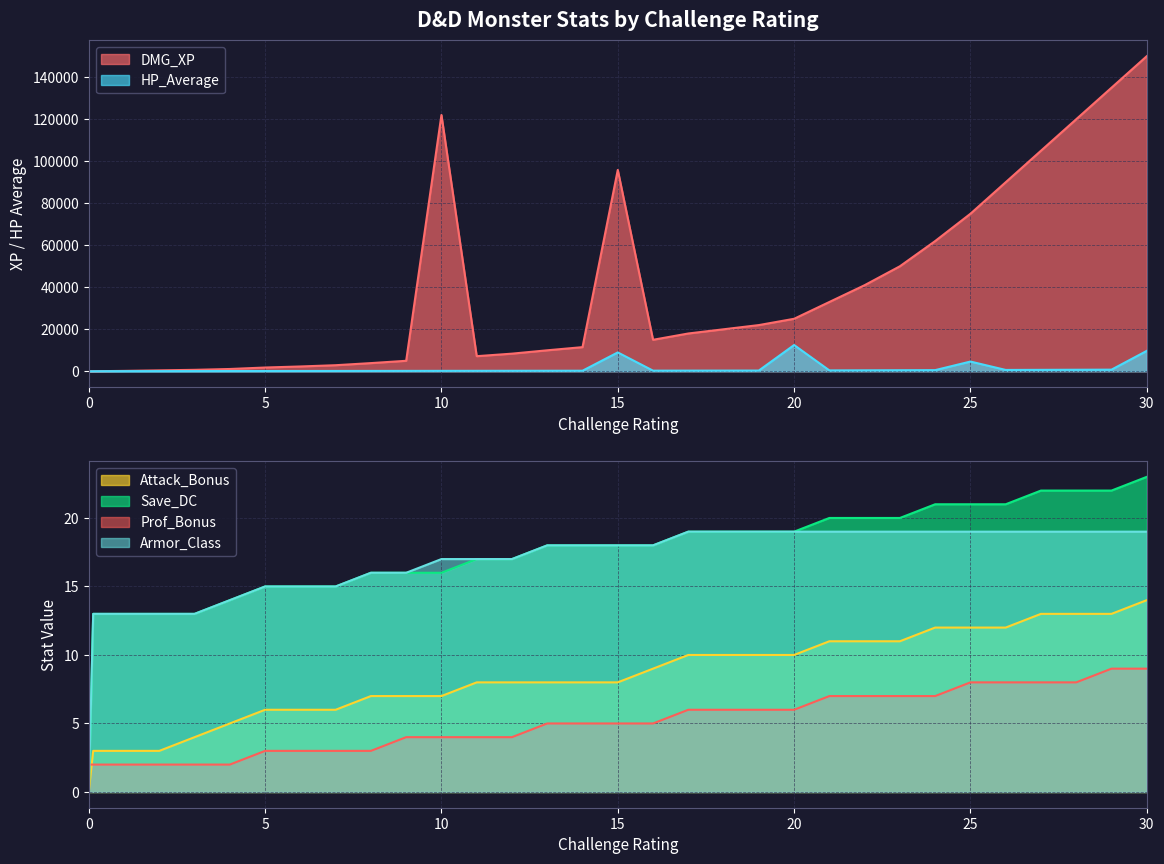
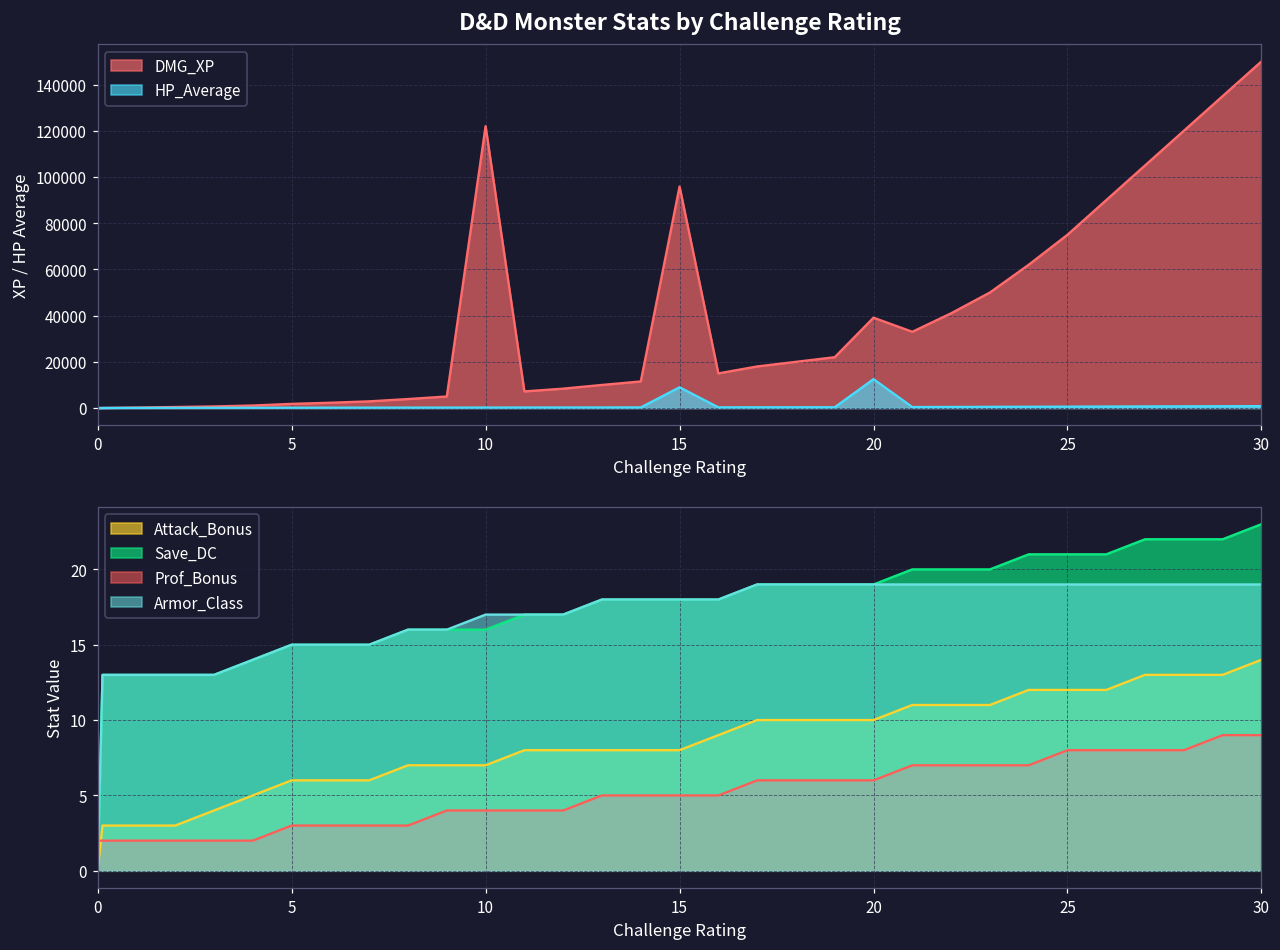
D&D Monster Stats by Challenge Rating, DMG_XP, 20: 25000 -> 39000
D&D Monster Stats by Challenge Rating, HP_Average, 25: 5000 -> 1000
D&D Monster Stats by Challenge Rating, HP_Average, 30: 10000 -> 1000
